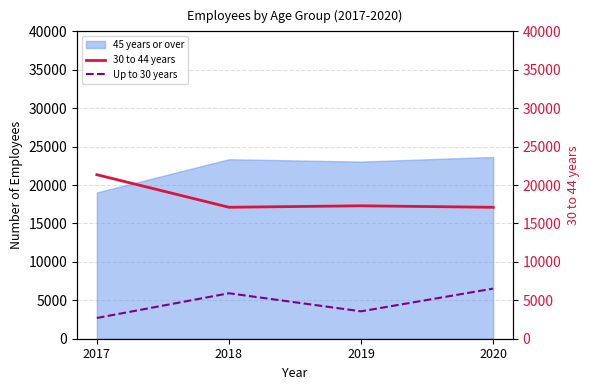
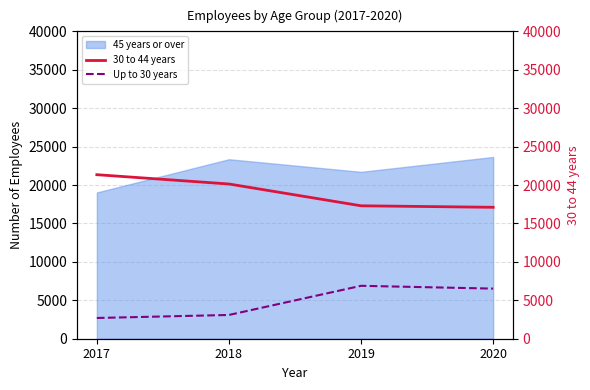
45 years or over, 2019: 23000 -> 22000
30 to 44 years, 2018: 17000 -> 20000
Up to 30 years, 2018: 6000 -> 3000
Up to 30 years, 2019: 4000 -> 7000
